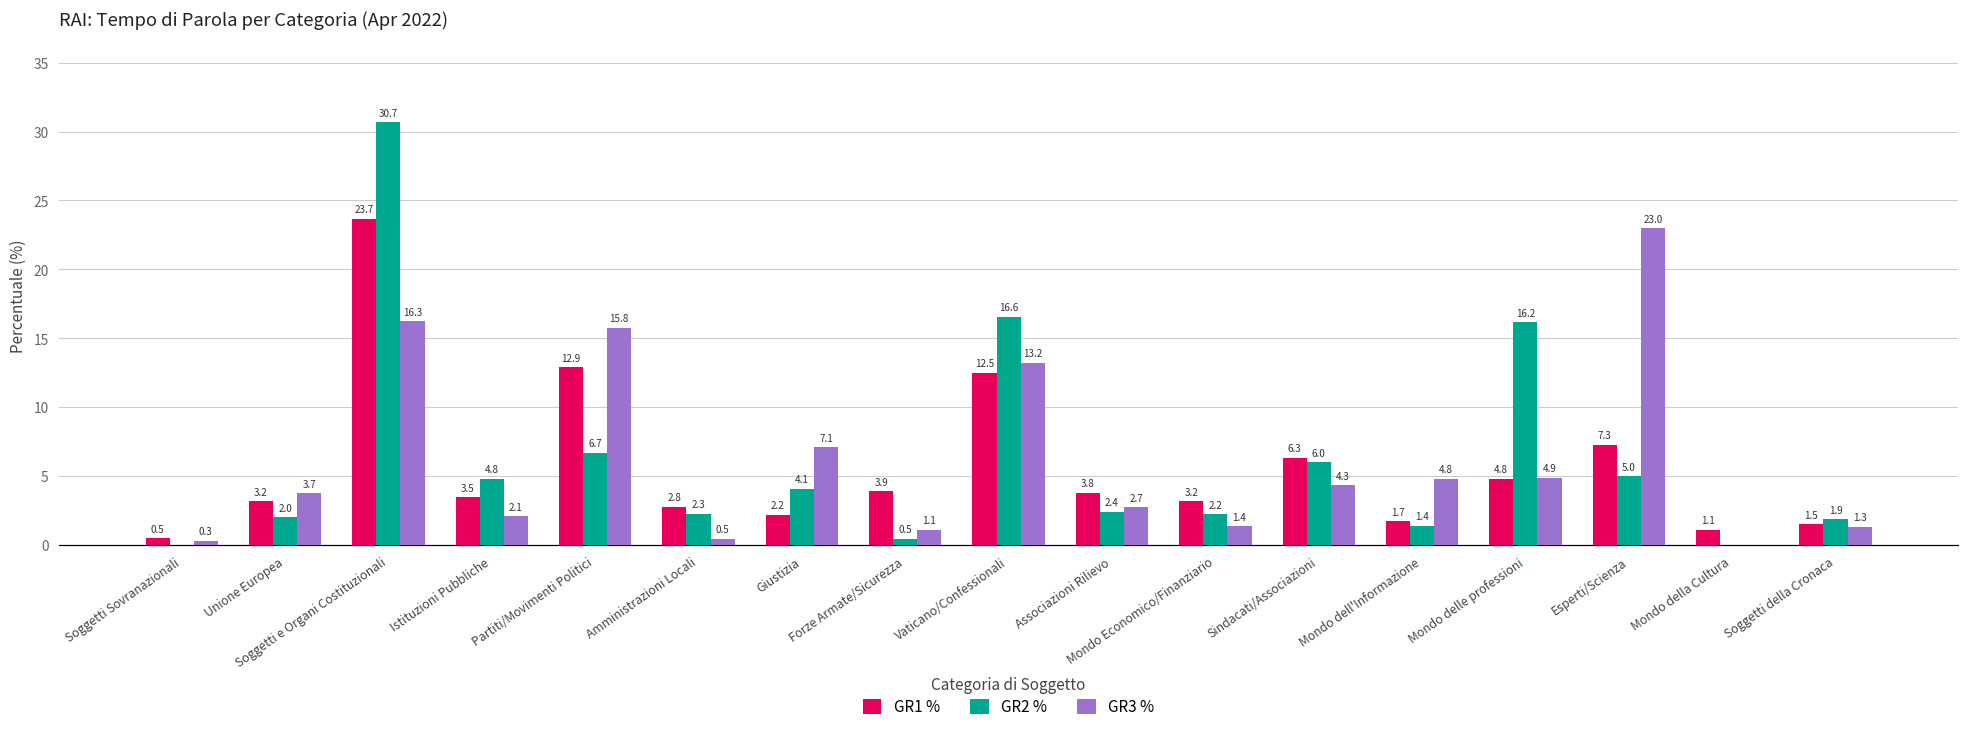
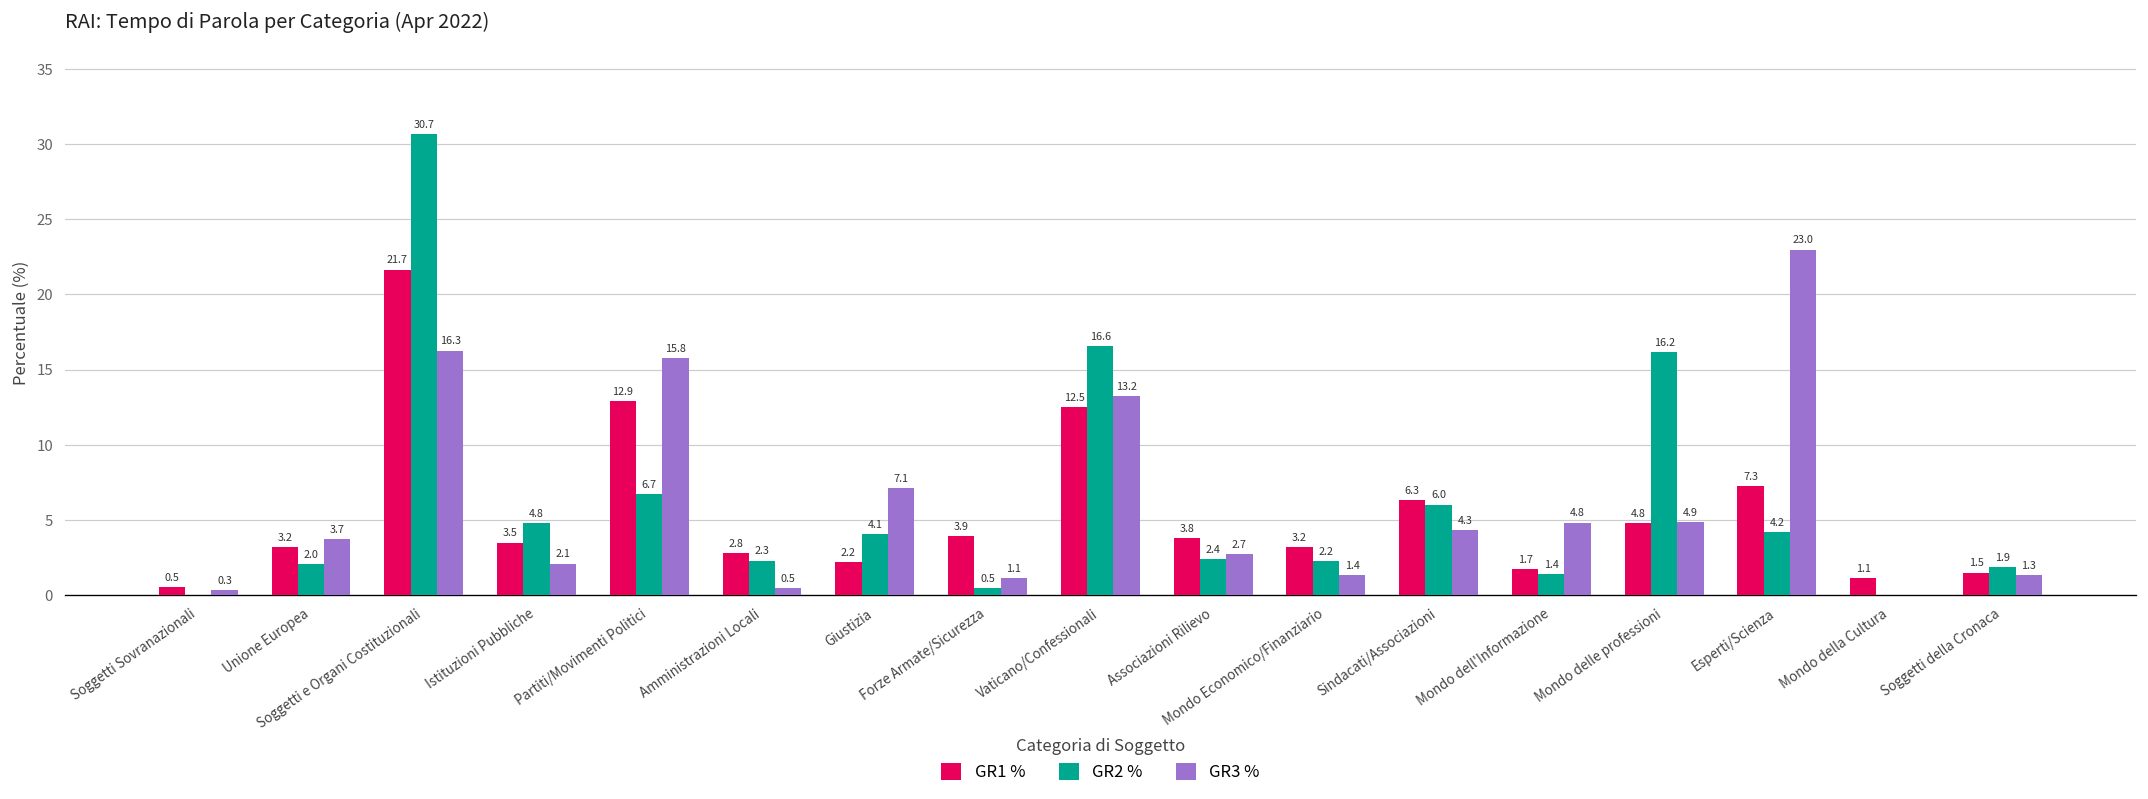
GR1 %, Soggetti e Organi Costituzionali: 23.7 -> 21.7
GR2 %, Esperti/Scienza: 5.0 -> 4.2
